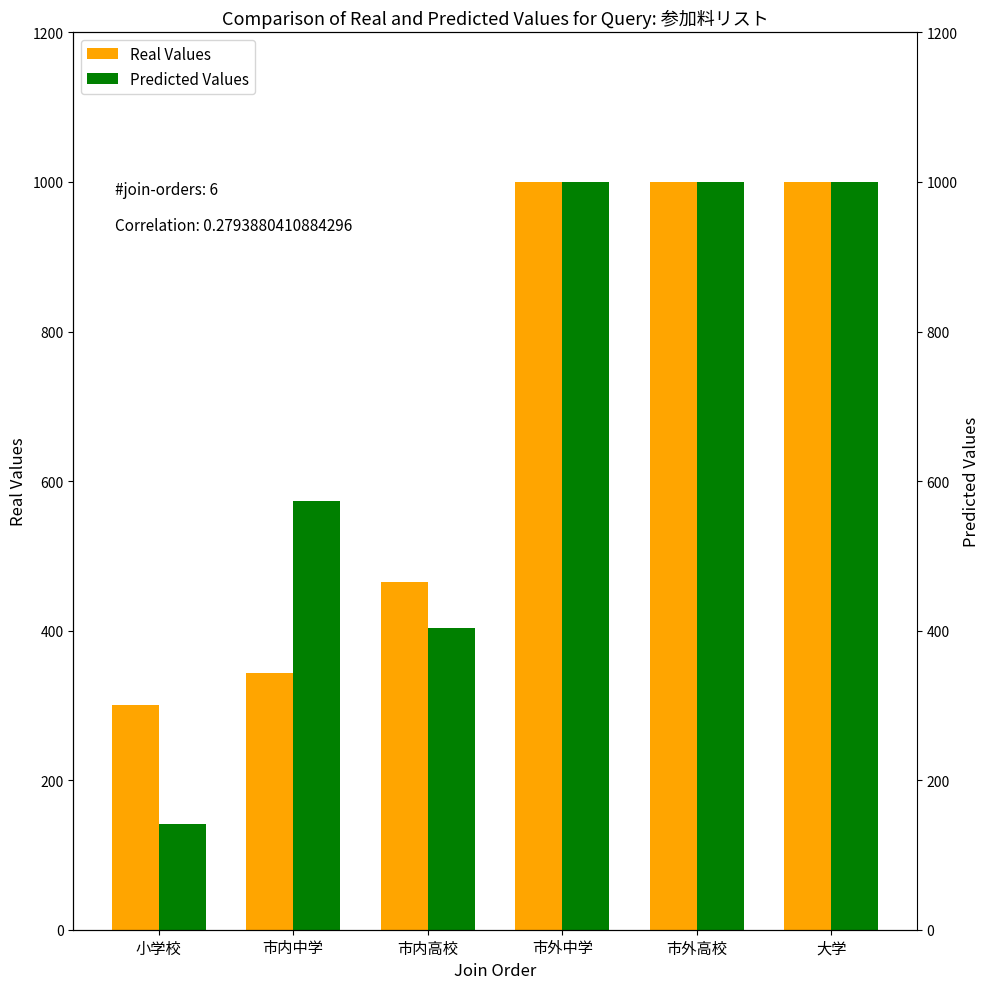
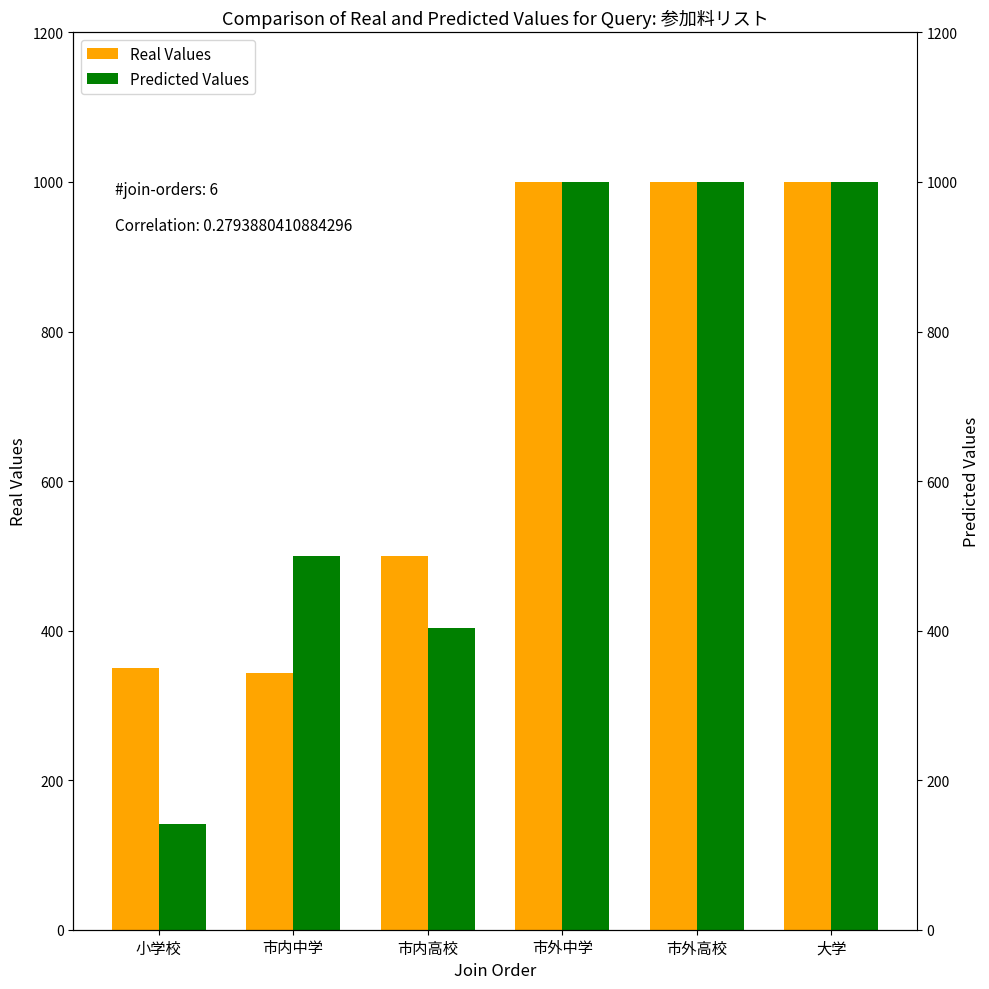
Real Values, 小学校: 300 -> 350
Predicted Values, 市内中学: 570 -> 500
Real Values, 市内高校: 470 -> 500
